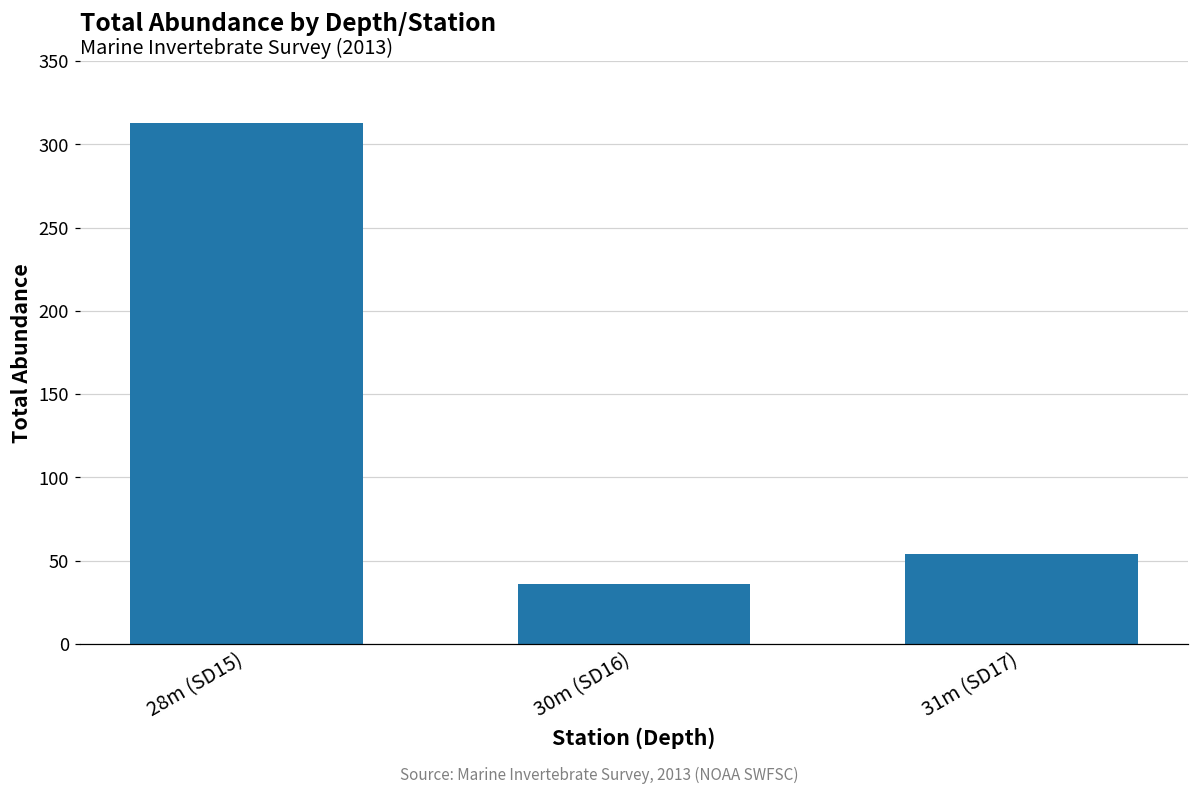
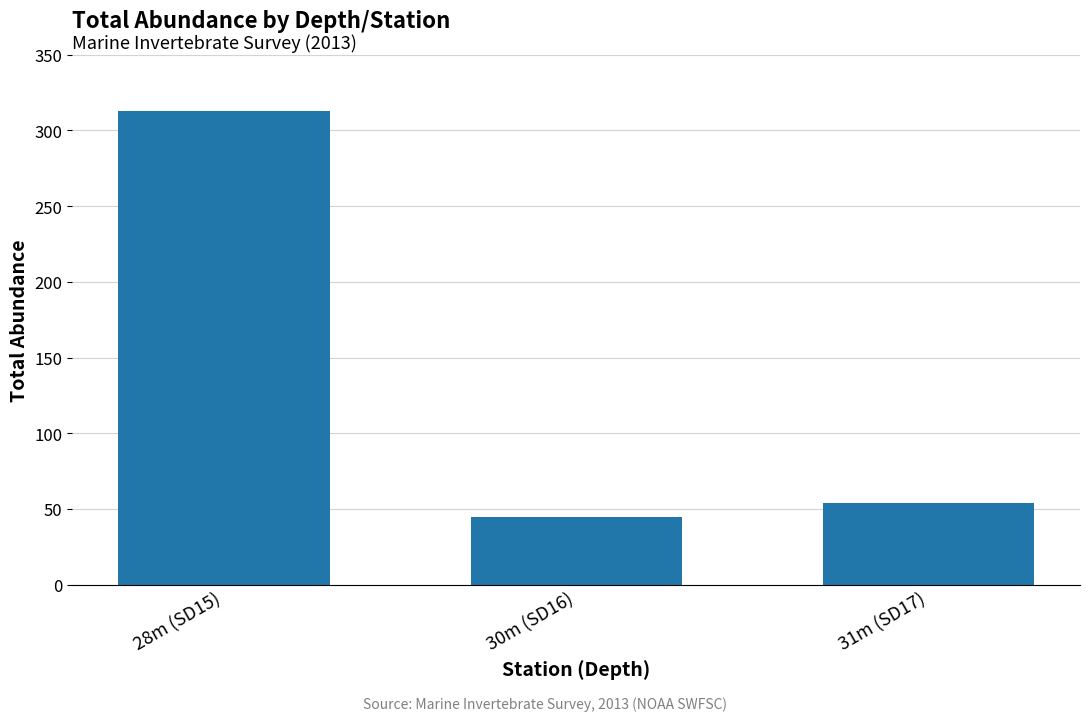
30m (SD16): 36 -> 45
